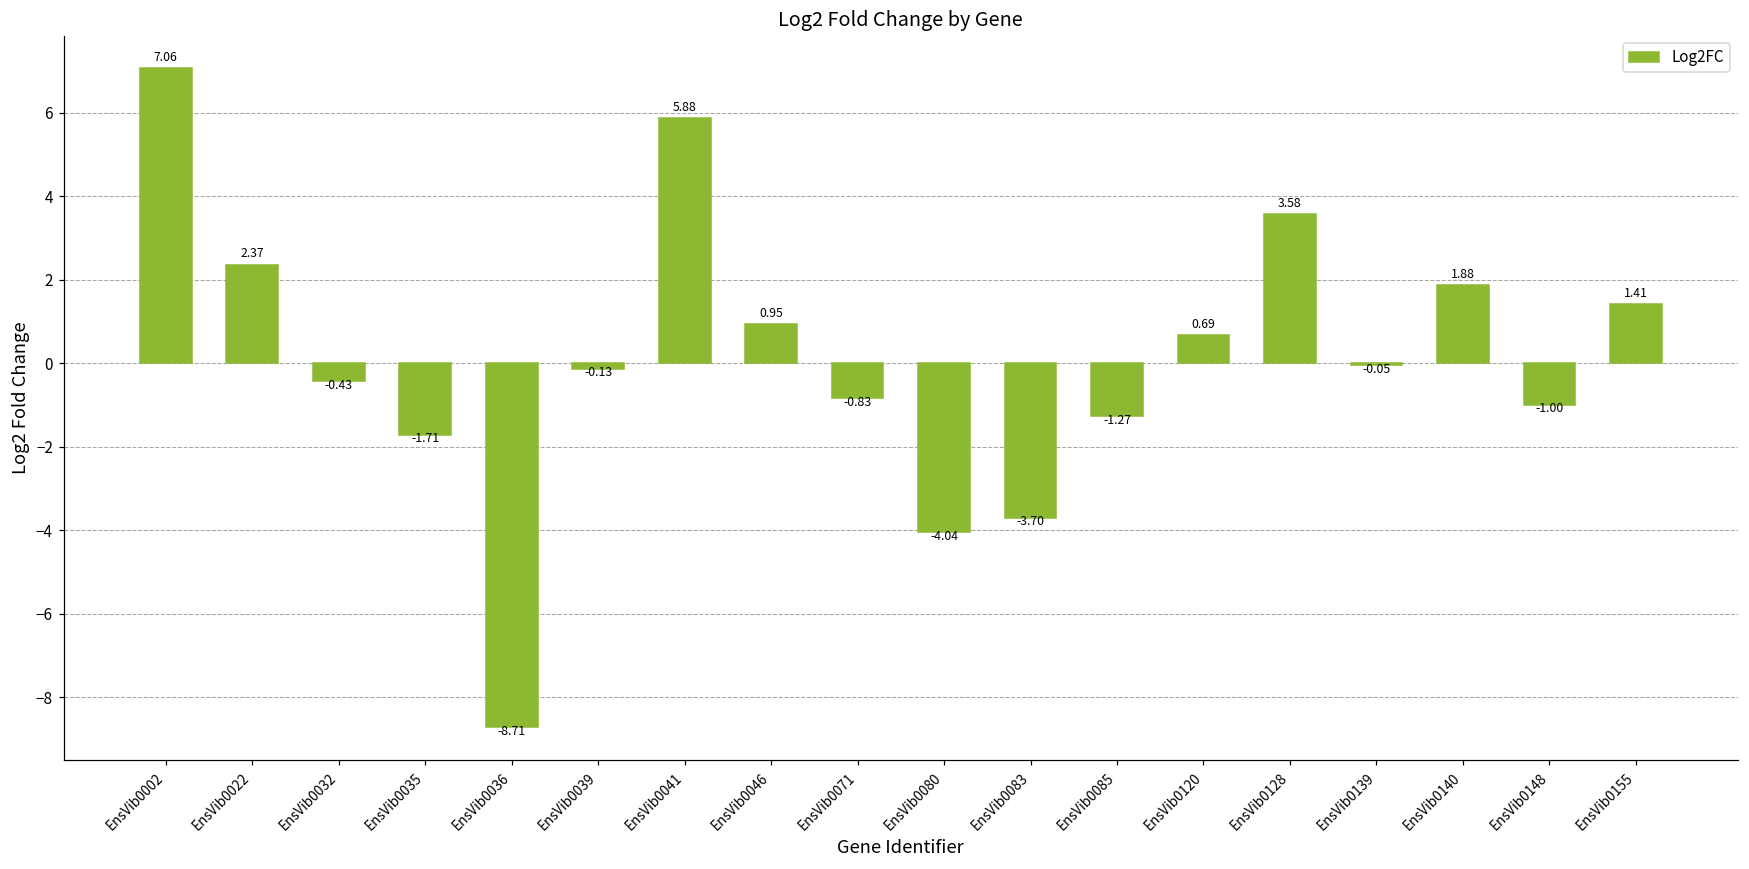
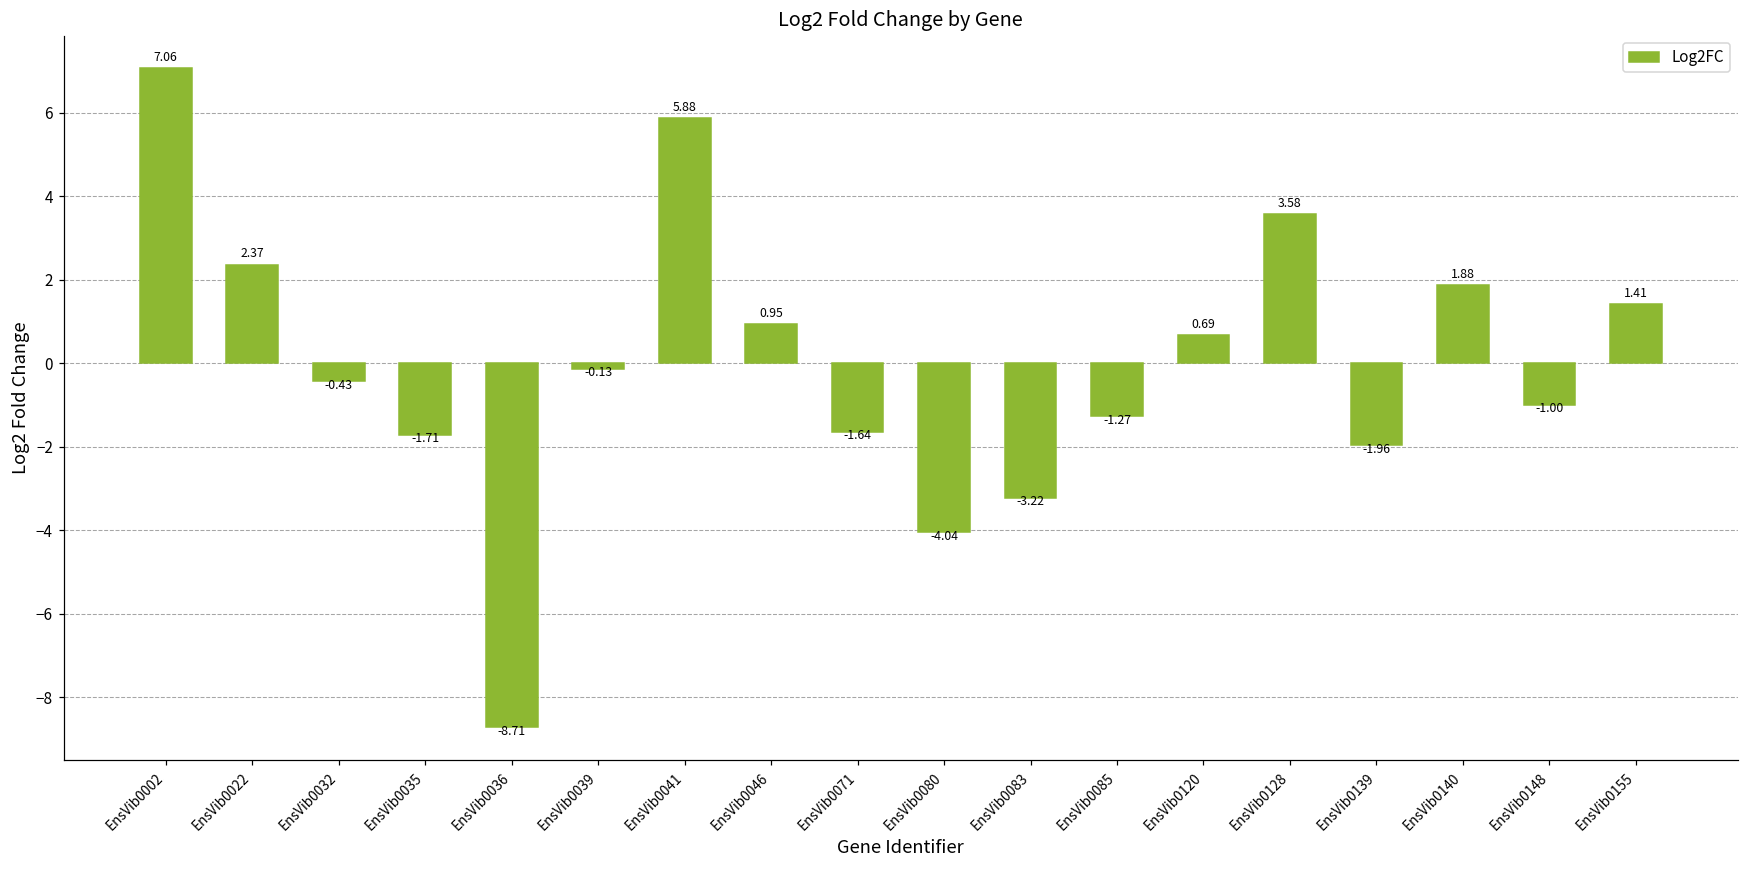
EnsVib0071: -0.83 -> -1.64
EnsVib0083: -3.70 -> -3.22
EnsVib0139: -0.05 -> -1.96
